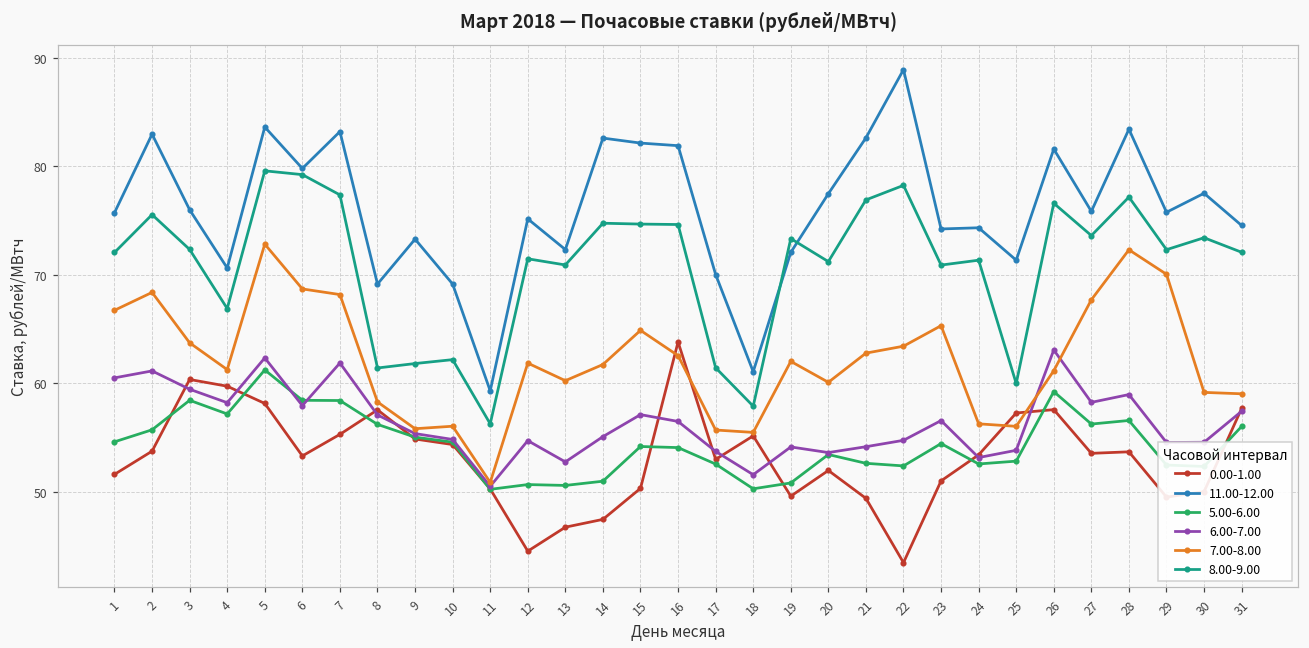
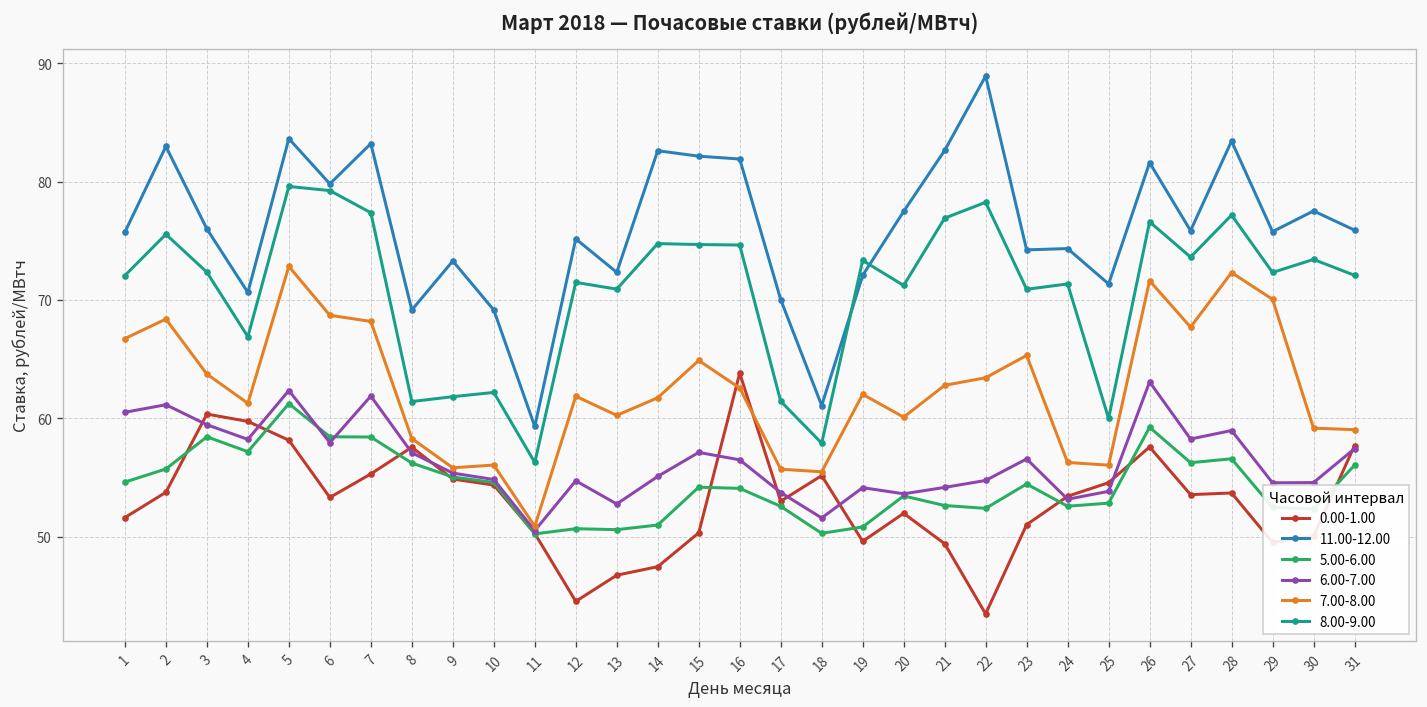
0.00-1.00, 25: 57 -> 55
7.00-8.00, 26: 61 -> 72
11.00-12.00, 31: 75 -> 76
